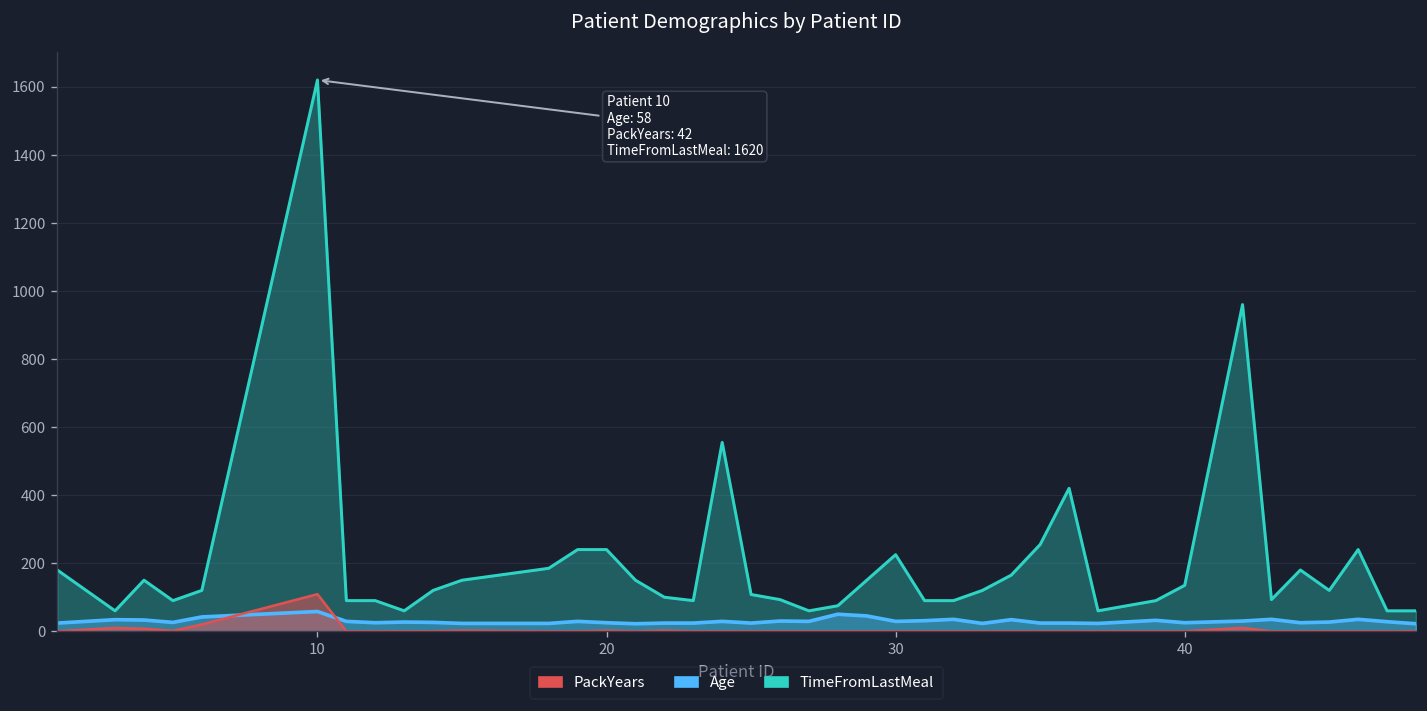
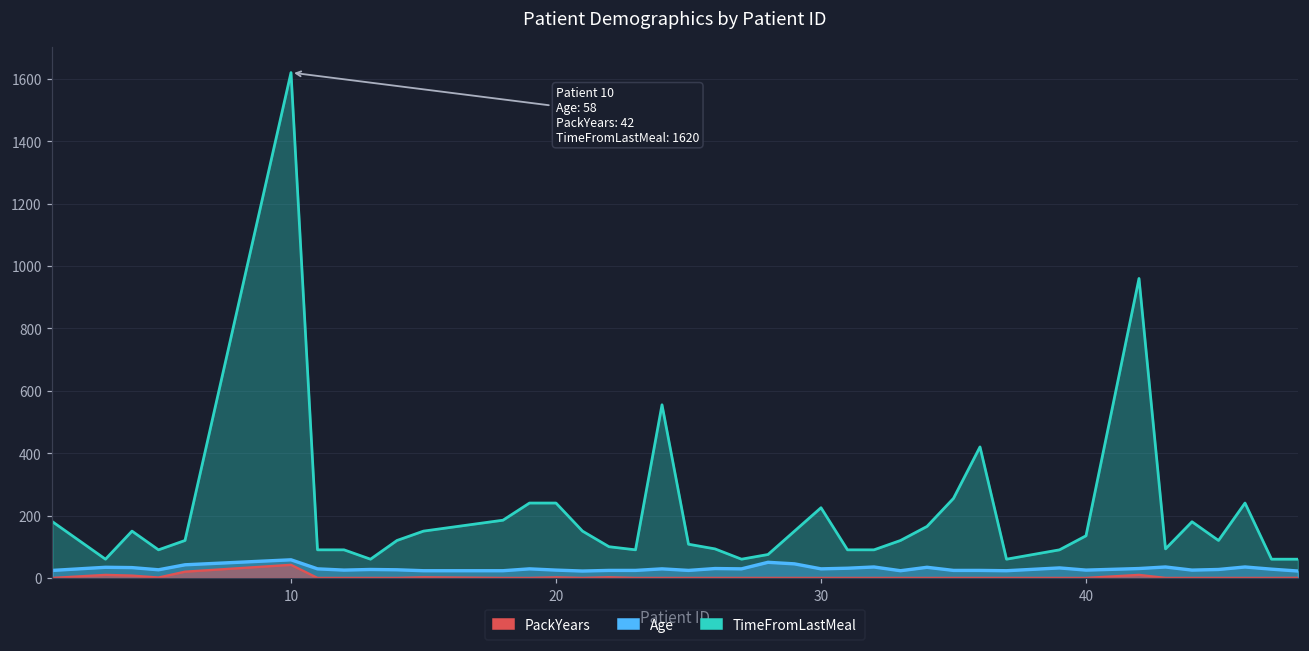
PackYears, 10: 110 -> 40
